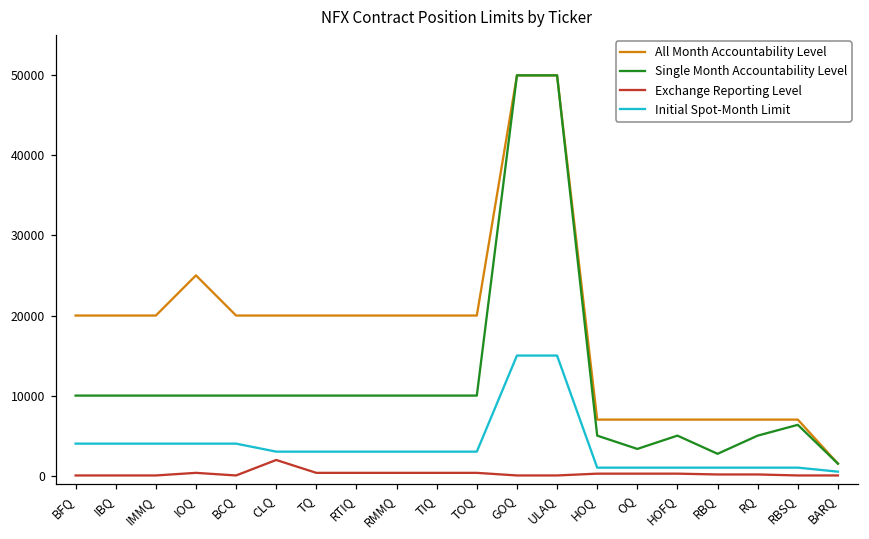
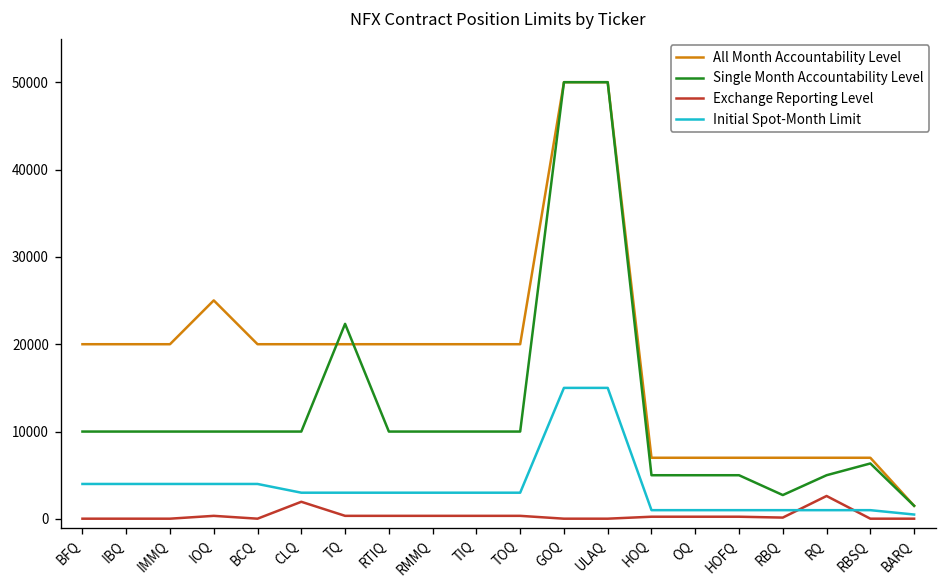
Single Month Accountability Level, TQ: 10000 -> 22000
Single Month Accountability Level, OQ: 3000 -> 5000
Exchange Reporting Level, RQ: 0 -> 3000
